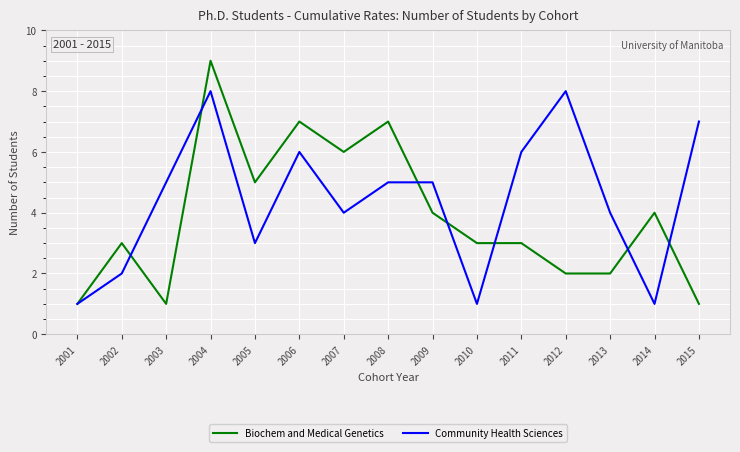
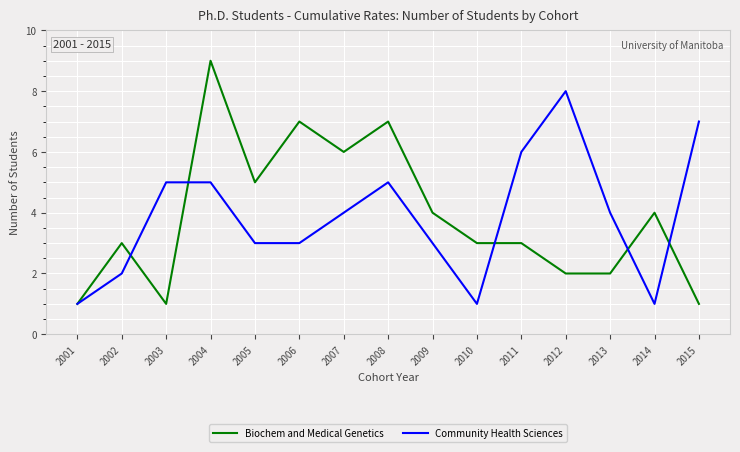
Community Health Sciences, 2004: 8 -> 5
Community Health Sciences, 2006: 6 -> 3
Community Health Sciences, 2009: 5 -> 3
